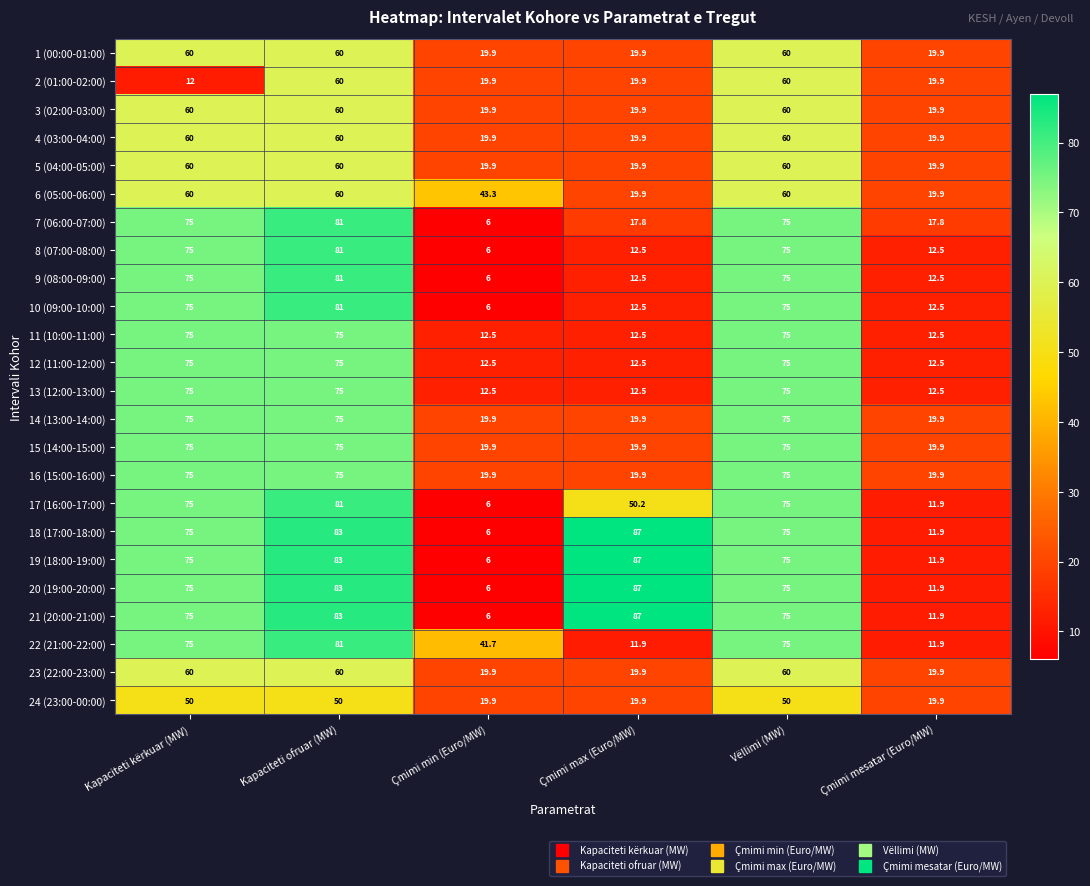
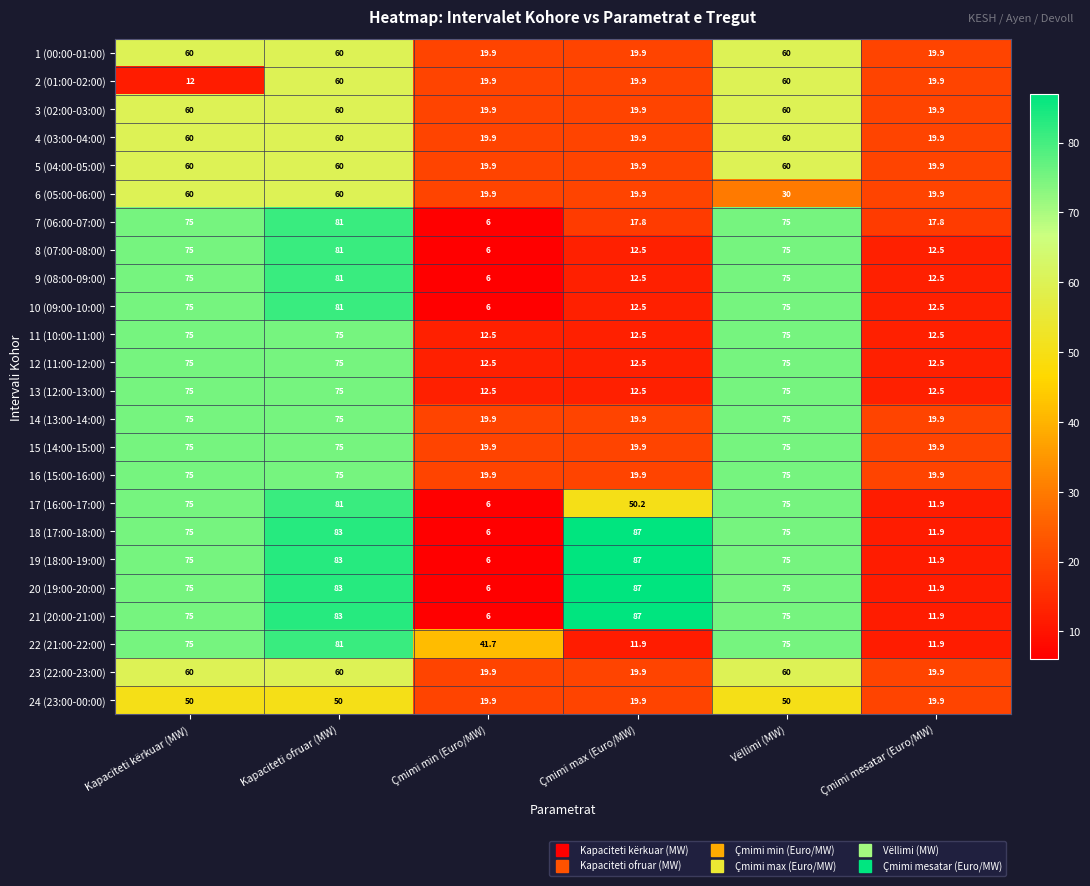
6 (05:00-06:00), Çmimi min (Euro/MW): 43.3 -> 19.9
6 (05:00-06:00), Vëllimi (MW): 60 -> 30
